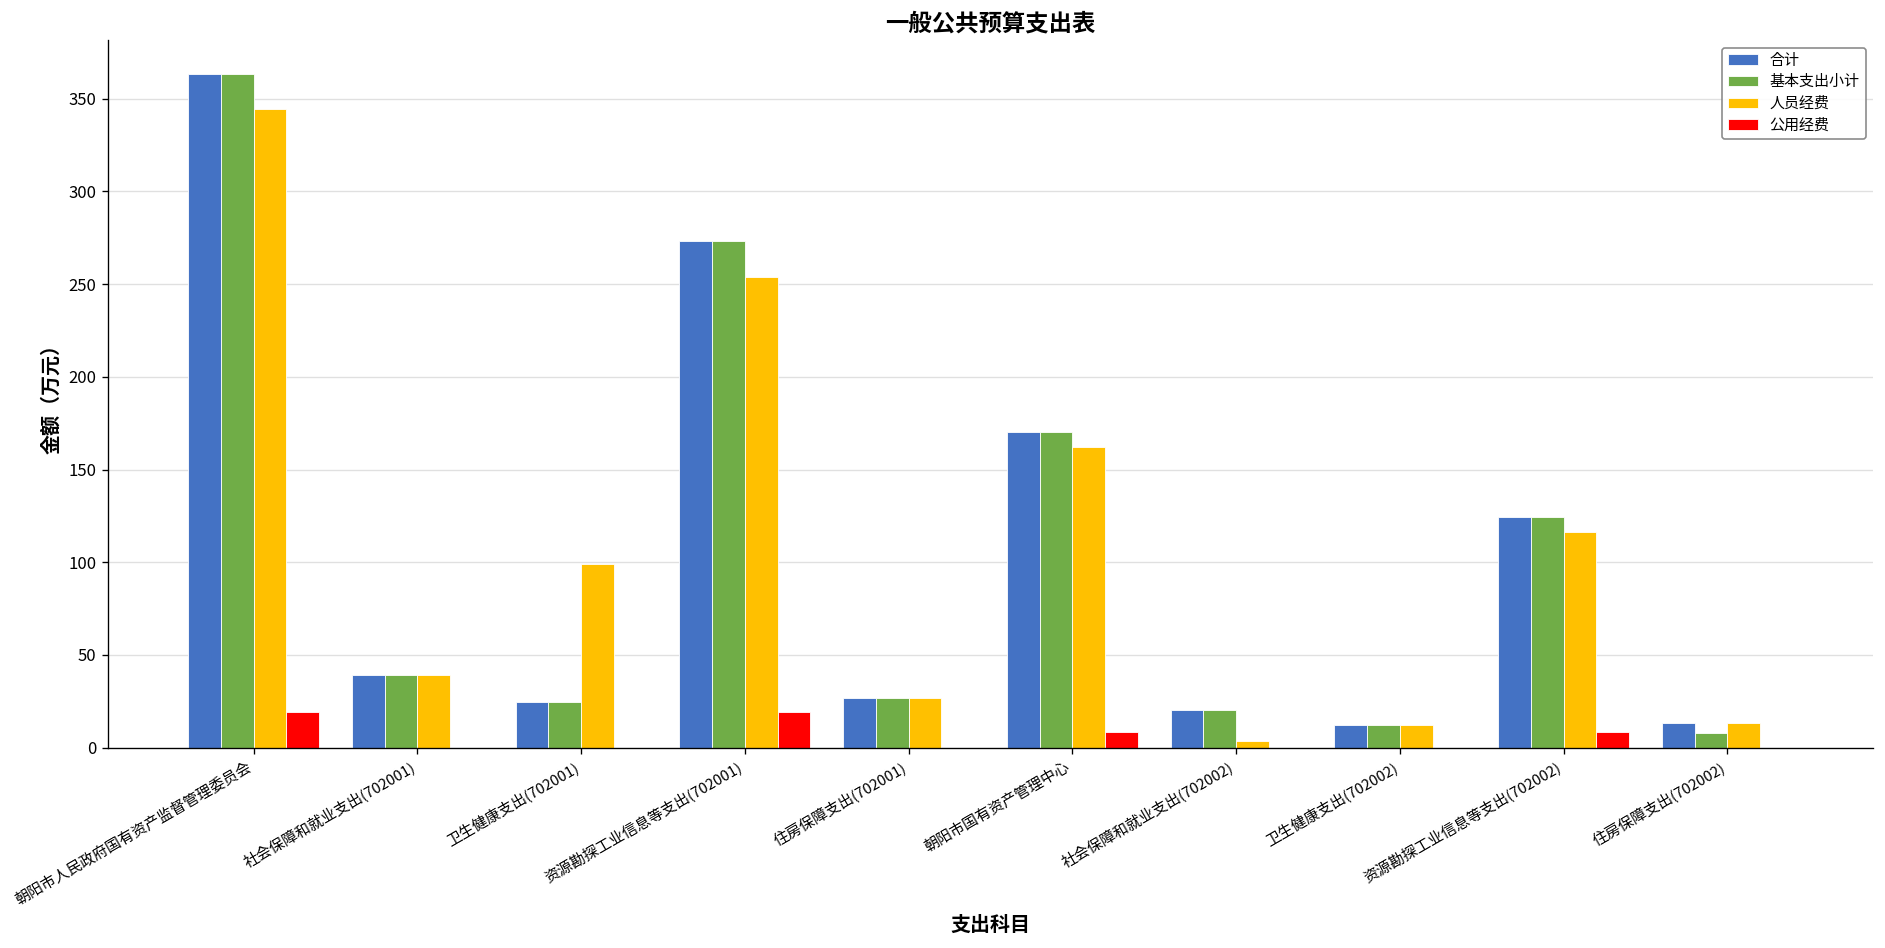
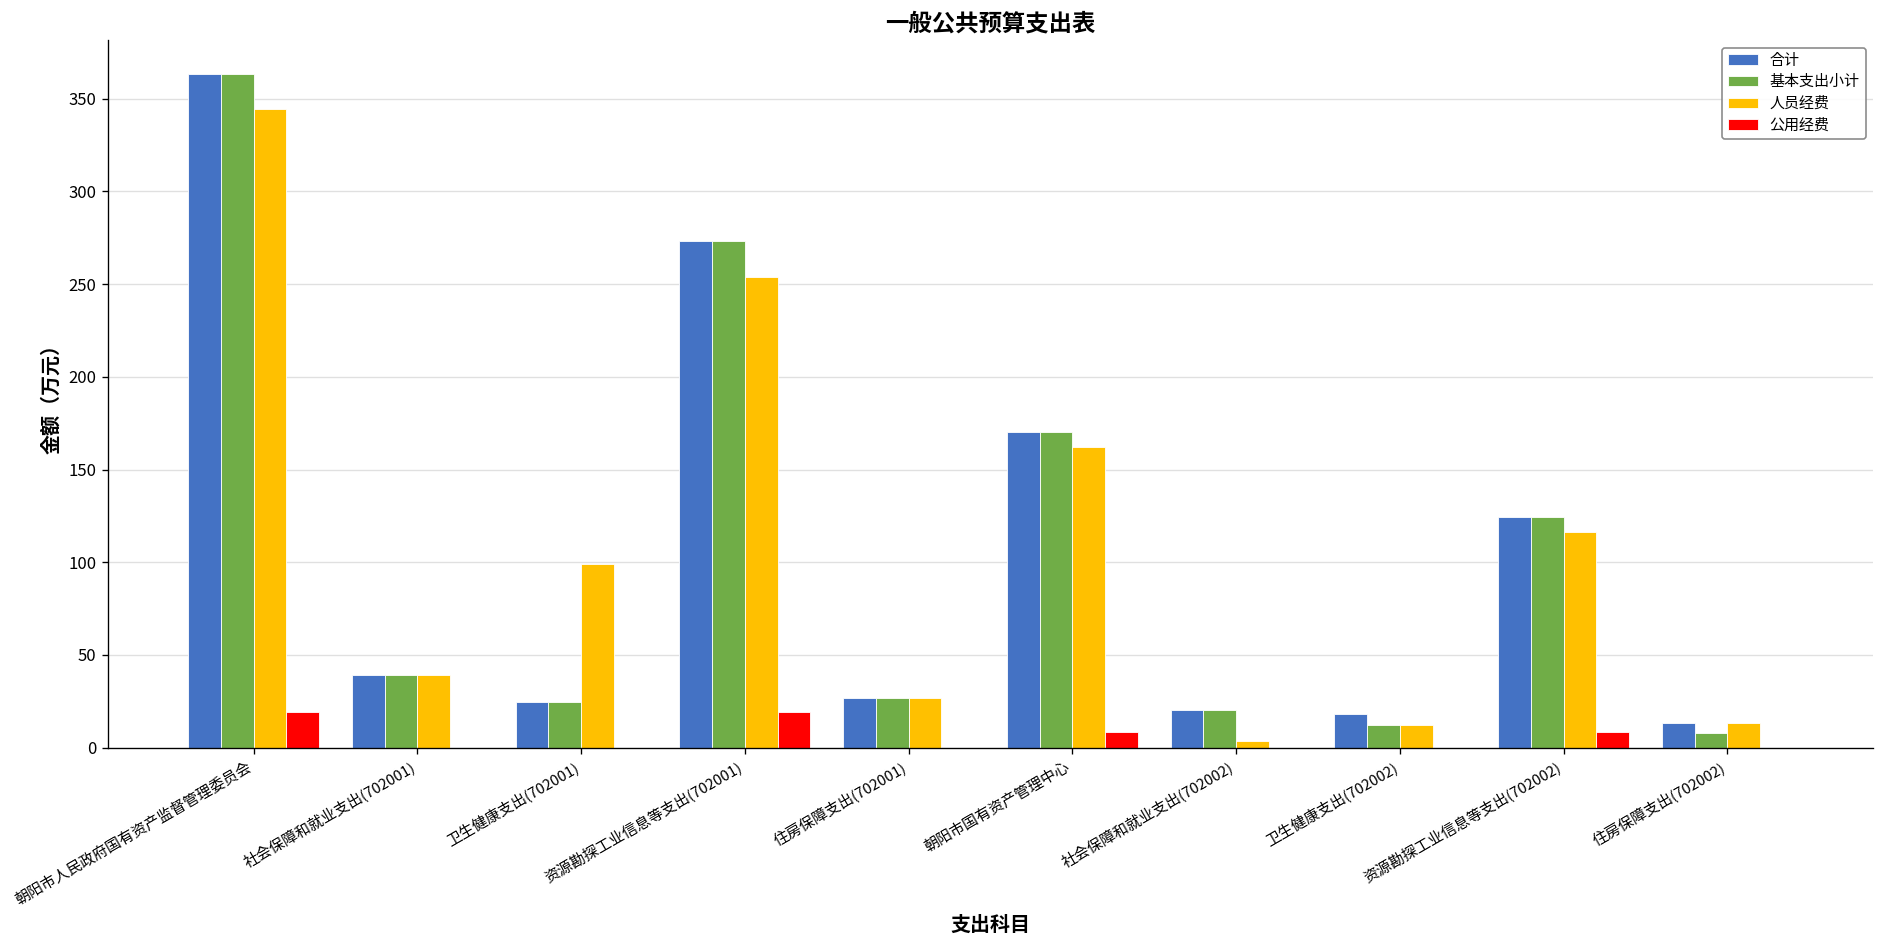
合计, 卫生健康支出(702002): 12 -> 18
